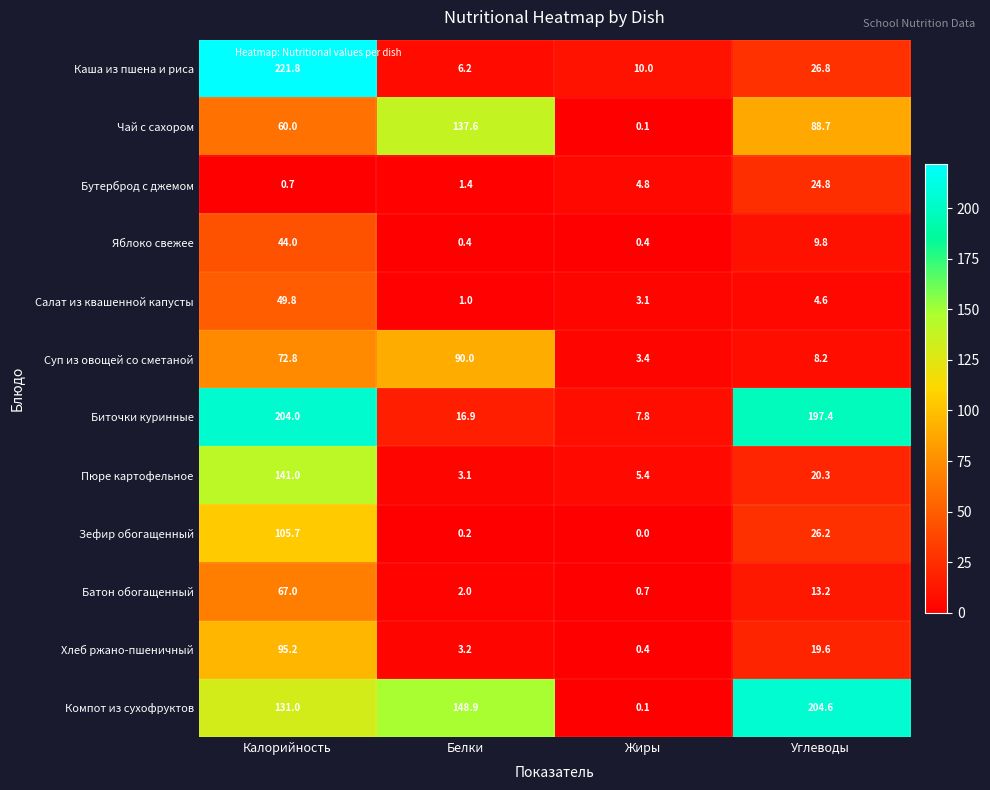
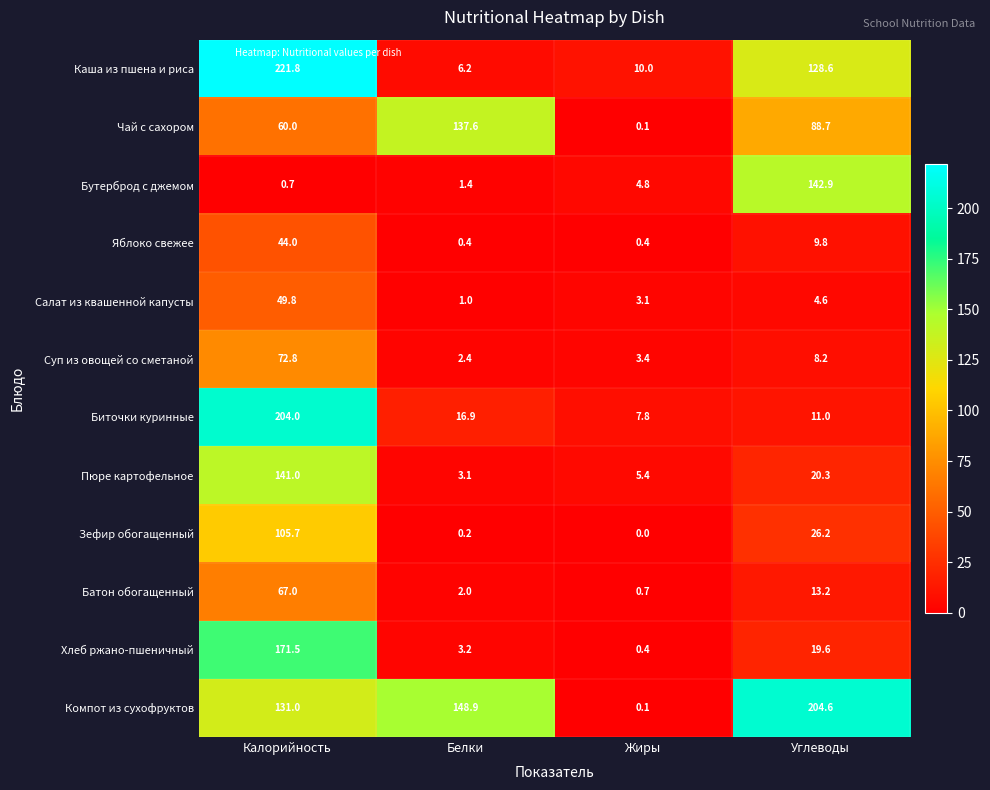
Каша из пшена и риса, Углеводы: 26.8 -> 128.6
Бутерброд с джемом, Углеводы: 24.8 -> 142.9
Суп из овощей со сметаной, Белки: 90.0 -> 2.4
Биточки куринные, Углеводы: 197.4 -> 11.0
Хлеб ржано-пшеничный, Калорийность: 95.2 -> 171.5
